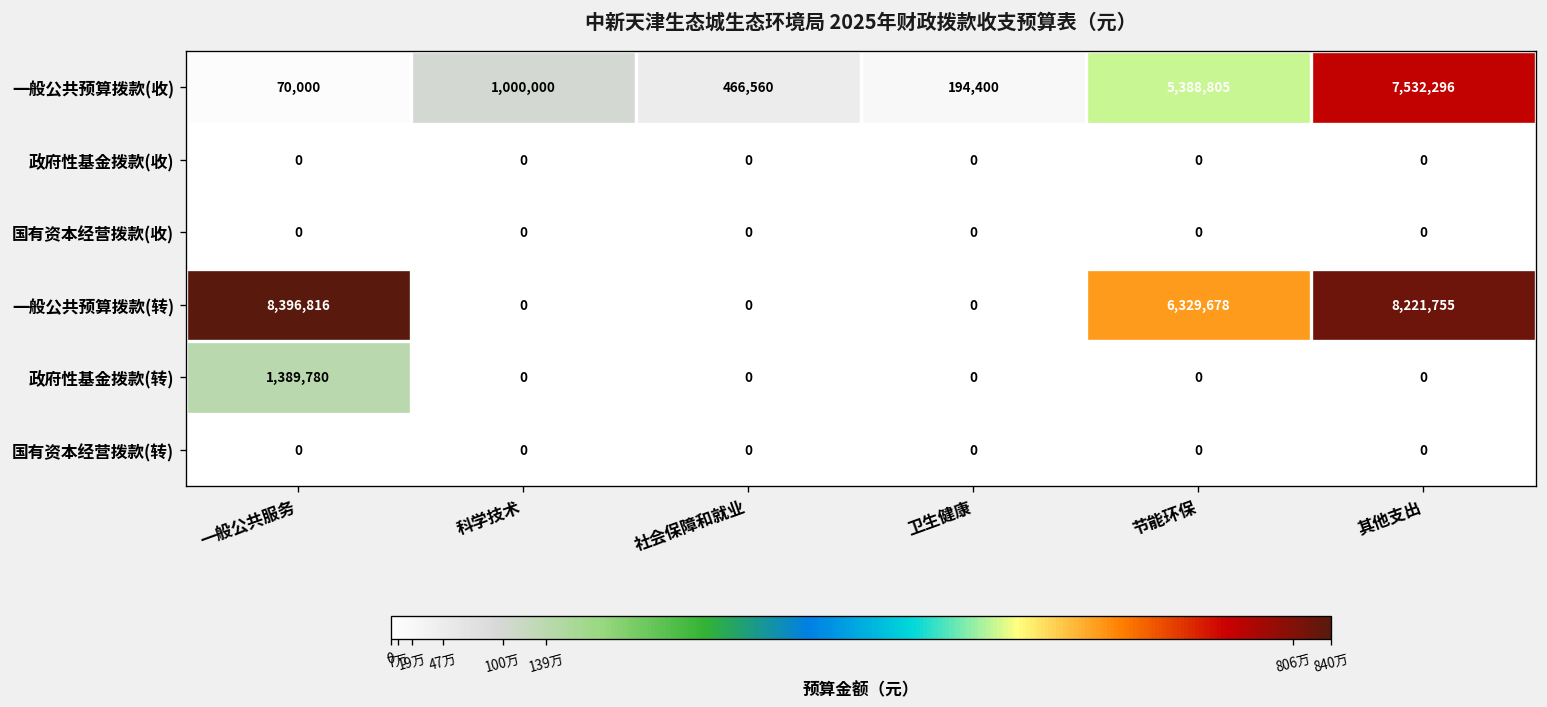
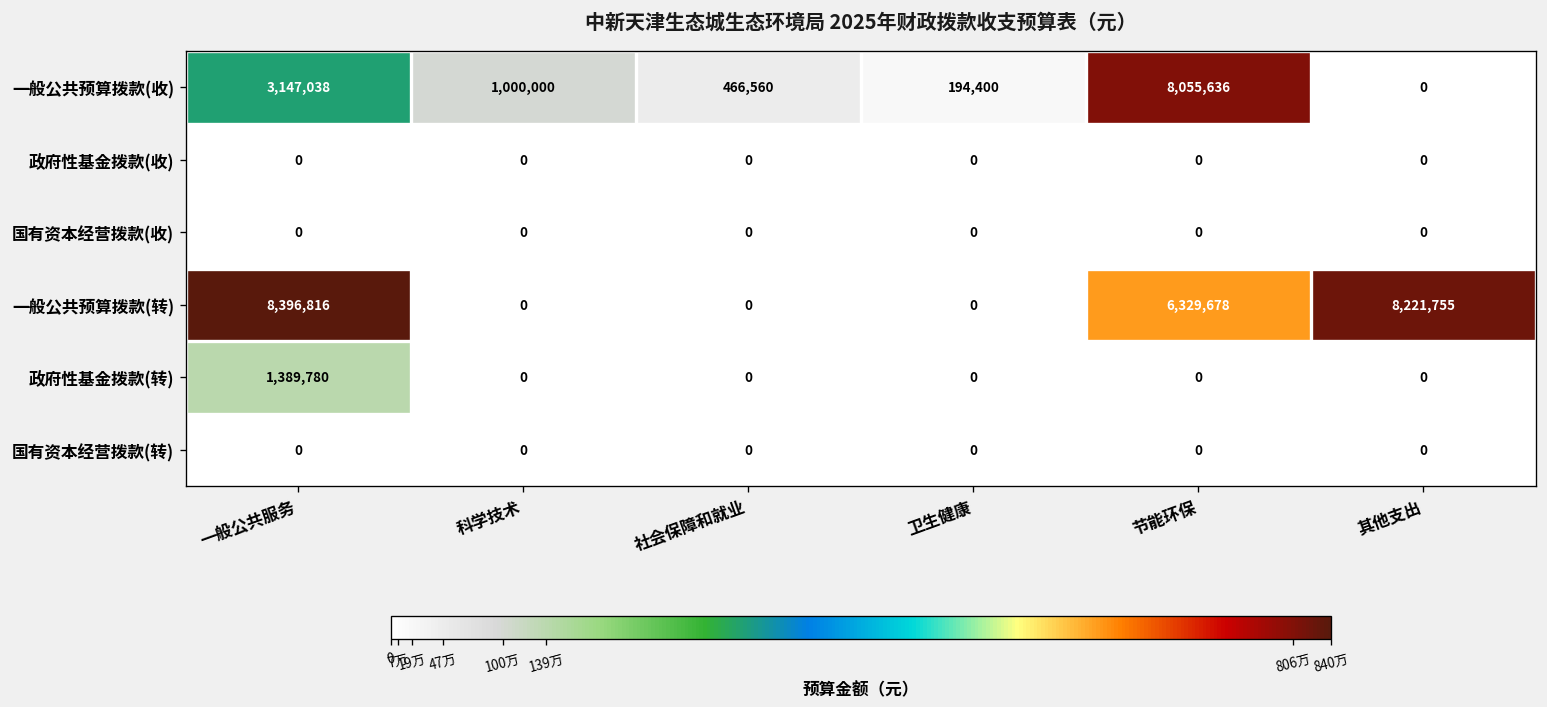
一般公共预算拨款(收), 一般公共服务: 70,000 -> 3,147,038
一般公共预算拨款(收), 节能环保: 5,388,805 -> 8,055,636
一般公共预算拨款(收), 其他支出: 7,532,296 -> 0
